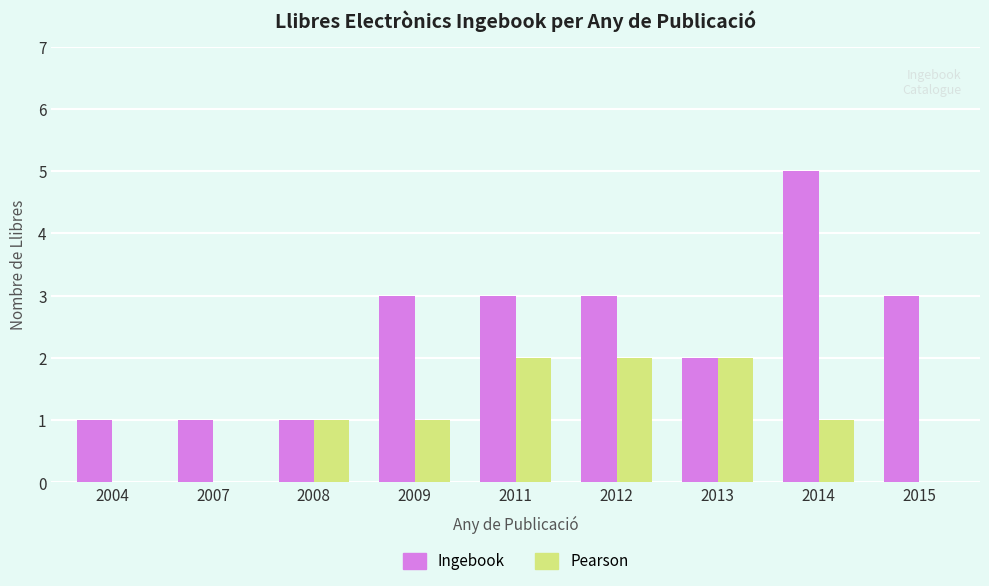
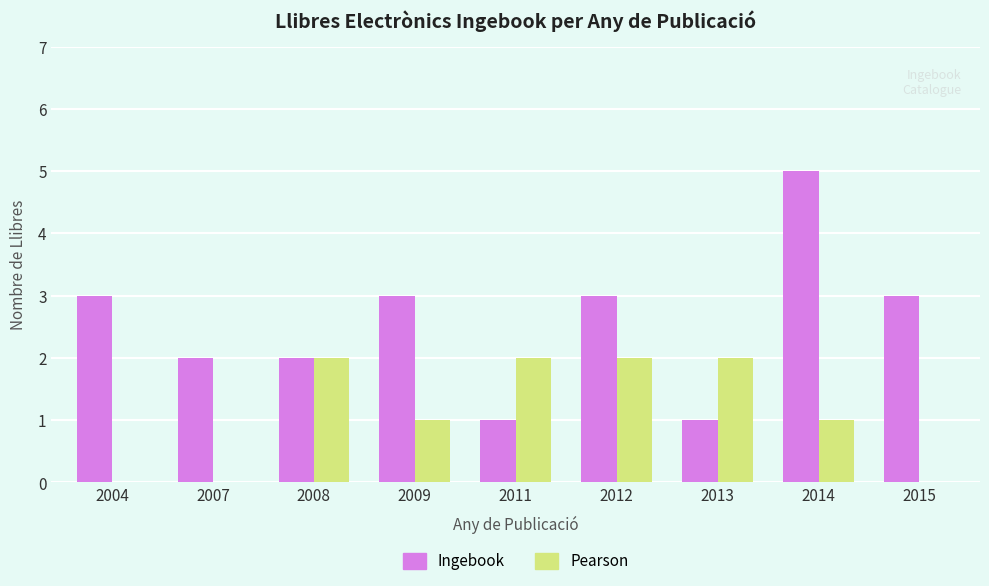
Ingebook, 2004: 1 -> 3
Ingebook, 2007: 1 -> 2
Ingebook, 2008: 1 -> 2
Pearson, 2008: 1 -> 2
Ingebook, 2011: 3 -> 1
Ingebook, 2013: 2 -> 1
